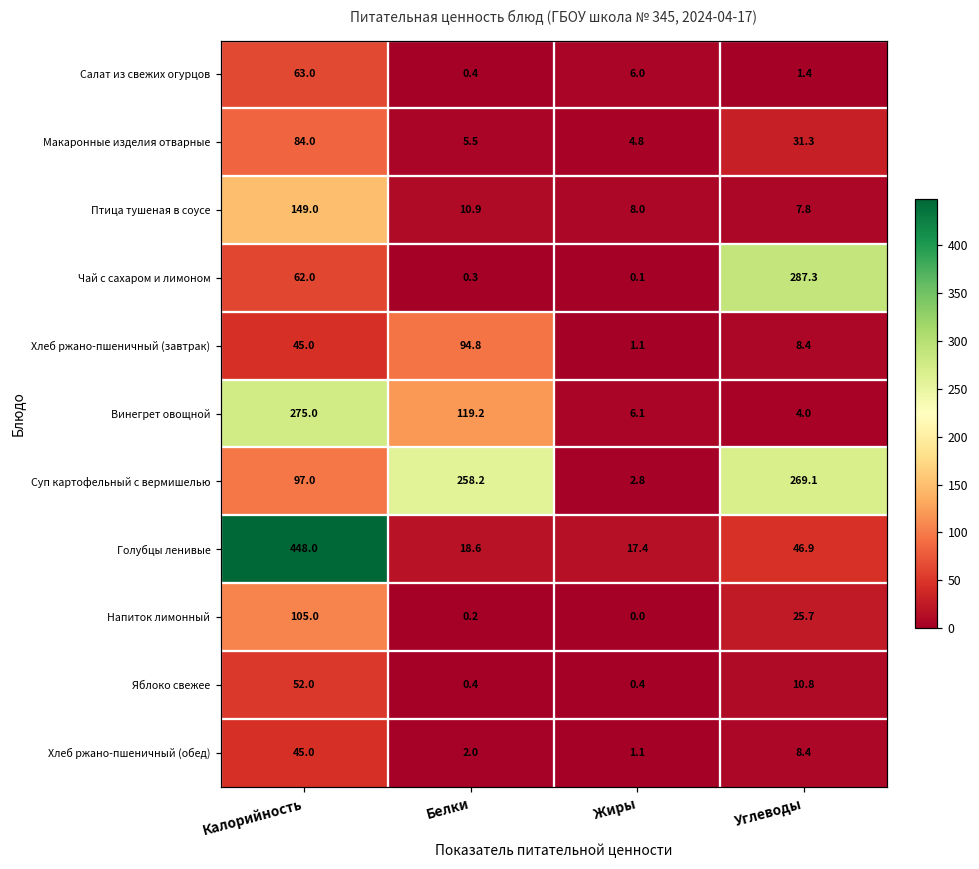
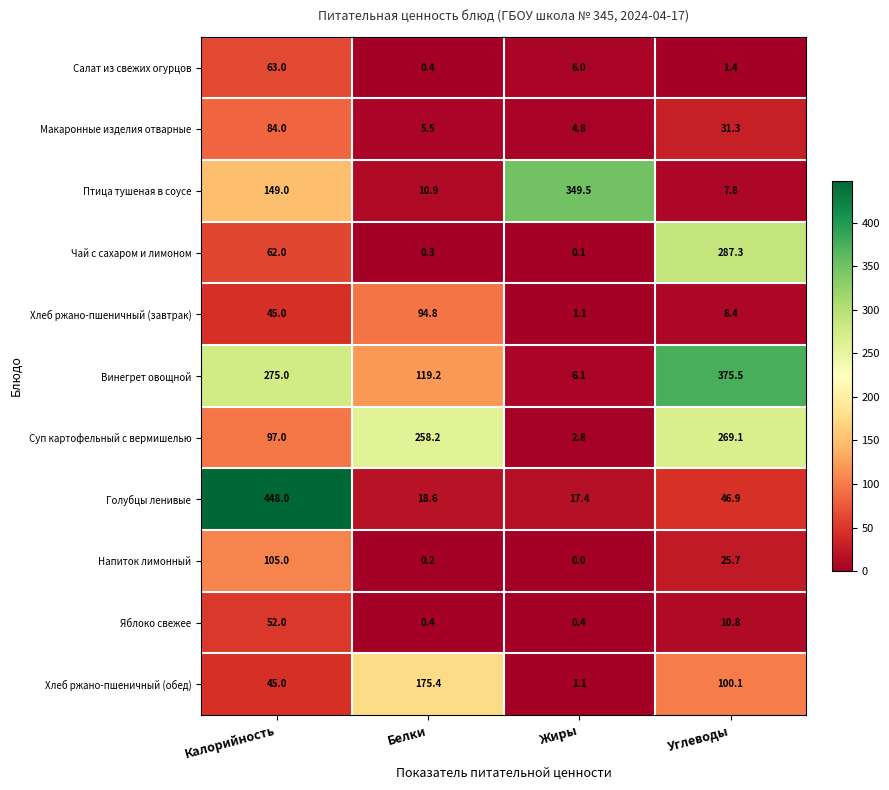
Птица тушеная в соусе, Жиры: 8.0 -> 349.5
Винегрет овощной, Углеводы: 4.0 -> 375.5
Хлеб ржано-пшеничный (обед), Белки: 2.0 -> 175.4
Хлеб ржано-пшеничный (обед), Углеводы: 8.4 -> 100.1
